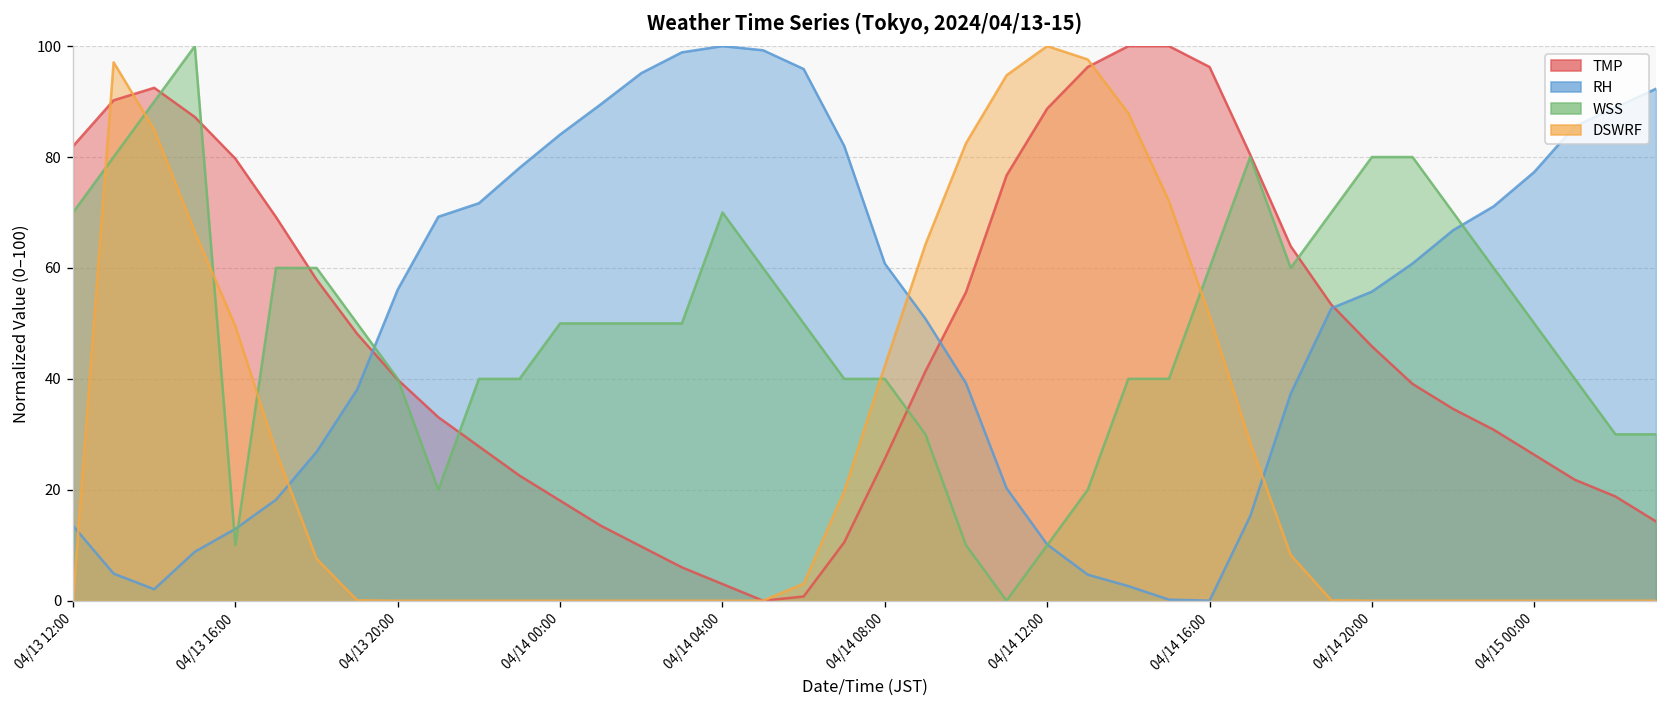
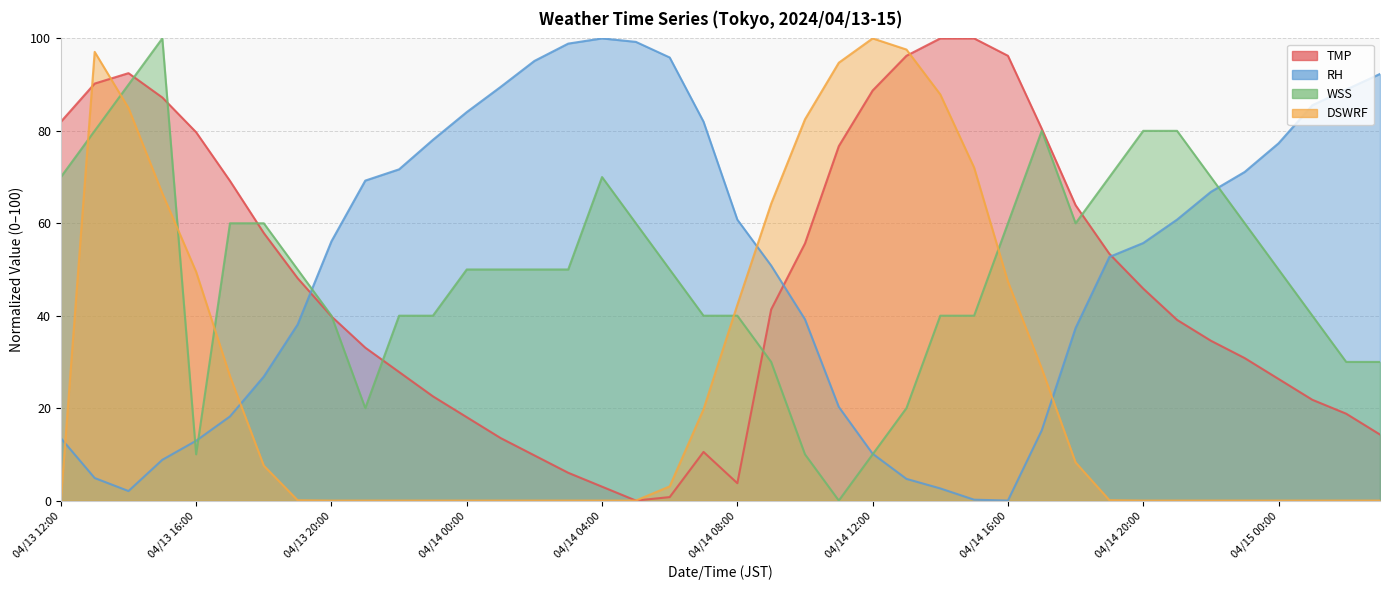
TMP, 04/14 08:00: 26 -> 4
DSWRF, 04/14 16:00: 51 -> 47
